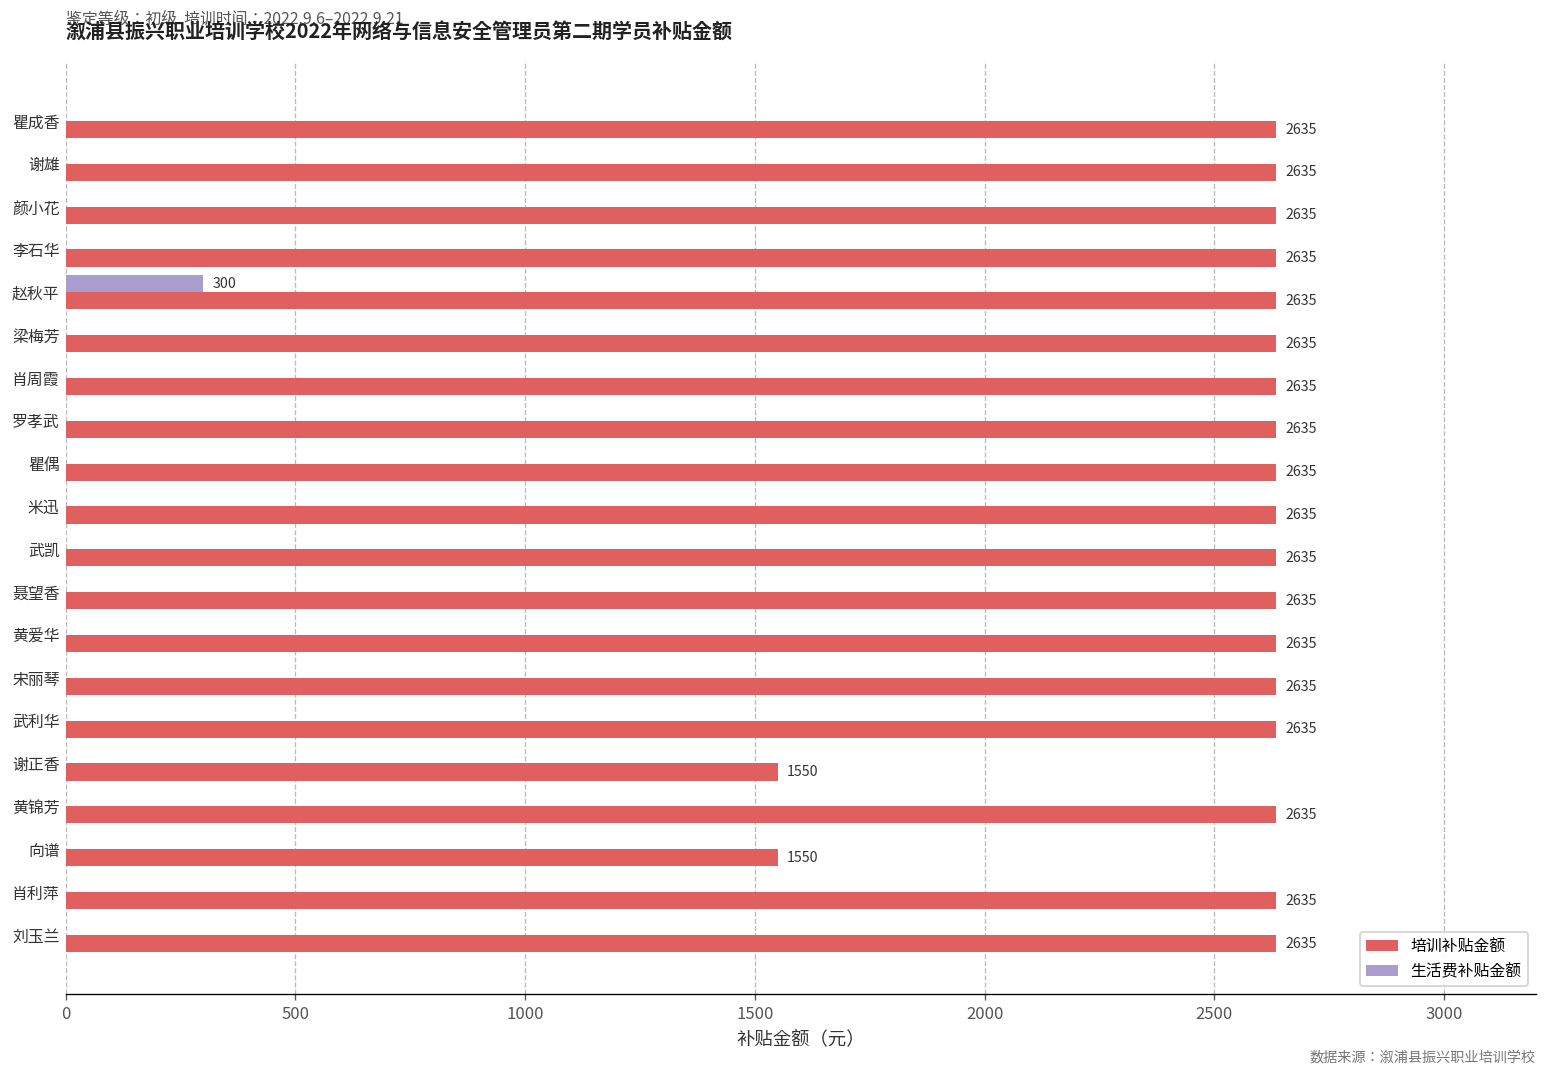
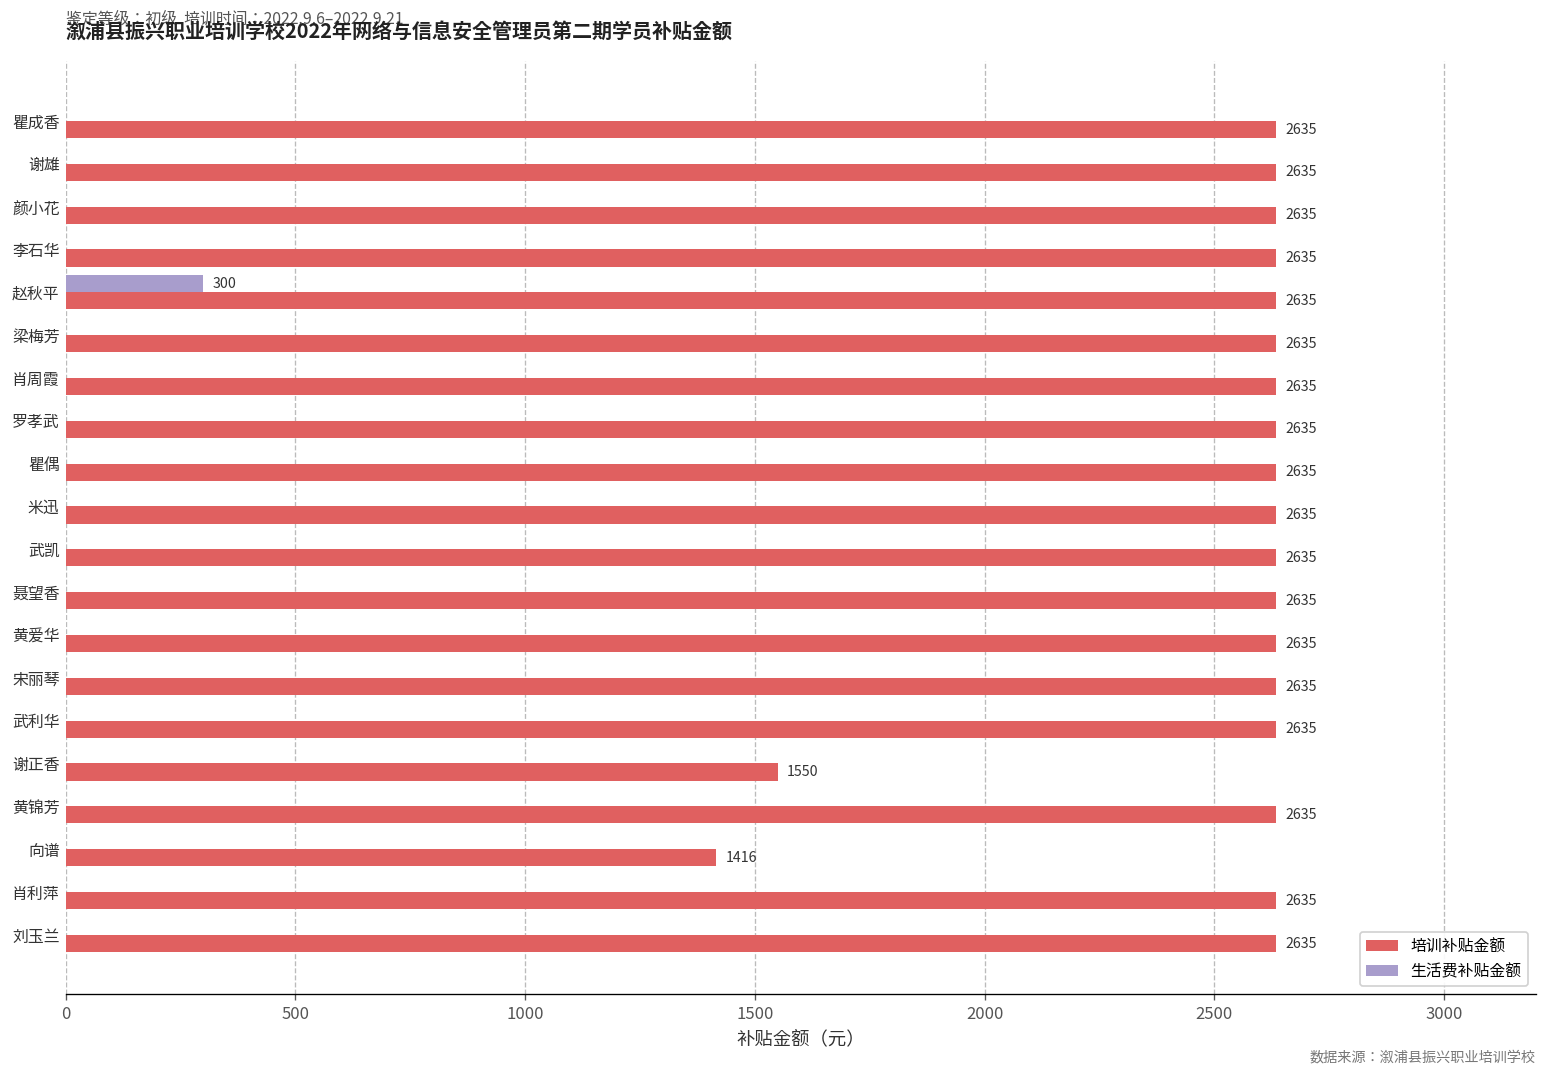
培训补贴金额, 向谱: 1550 -> 1416
